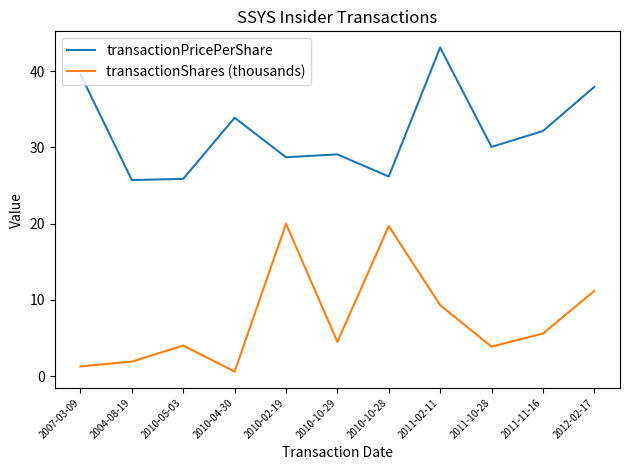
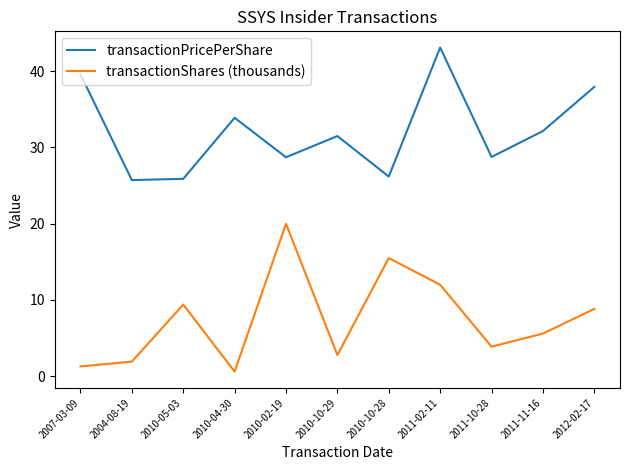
transactionShares (thousands), 2010-05-03: 4 -> 9
transactionPricePerShare, 2010-10-29: 29 -> 32
transactionShares (thousands), 2010-10-29: 5 -> 3
transactionShares (thousands), 2010-10-28: 20 -> 16
transactionShares (thousands), 2011-02-11: 9 -> 12
transactionPricePerShare, 2011-10-28: 30 -> 29
transactionShares (thousands), 2012-02-17: 11 -> 9
